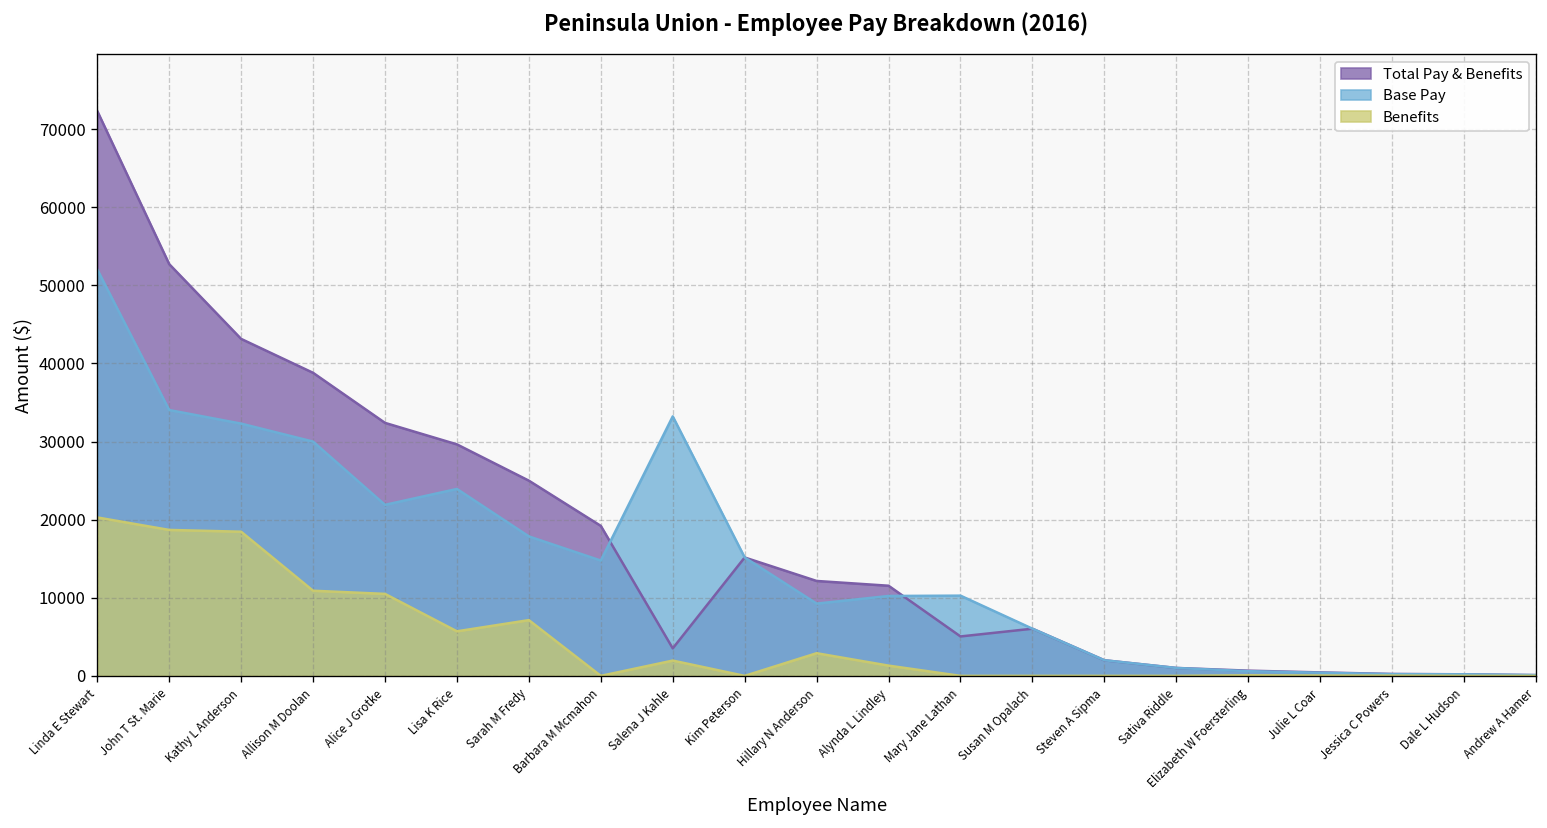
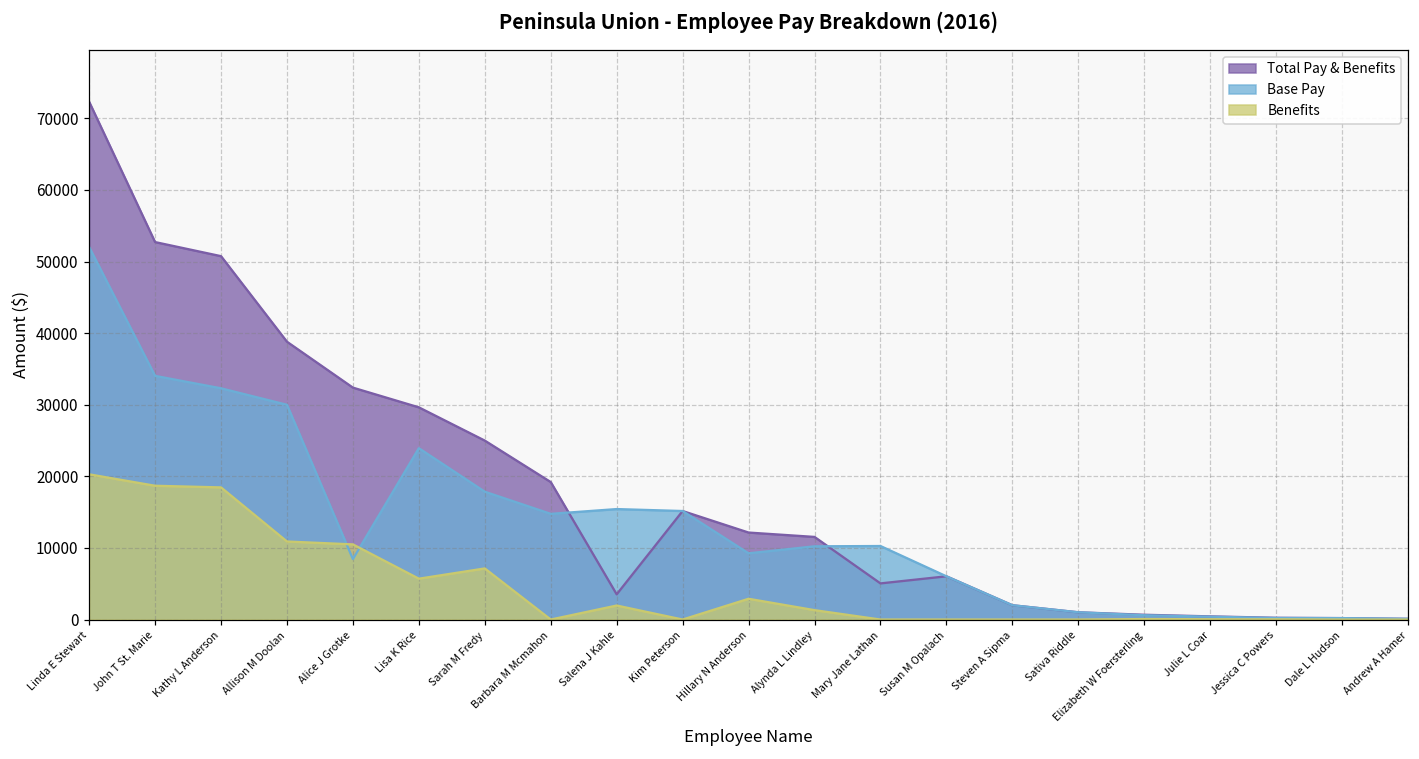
Total Pay & Benefits, Kathy L Anderson: 43000 -> 51000
Base Pay, Alice J Grotke: 22000 -> 8000
Base Pay, Salena J Kahle: 33000 -> 15000
